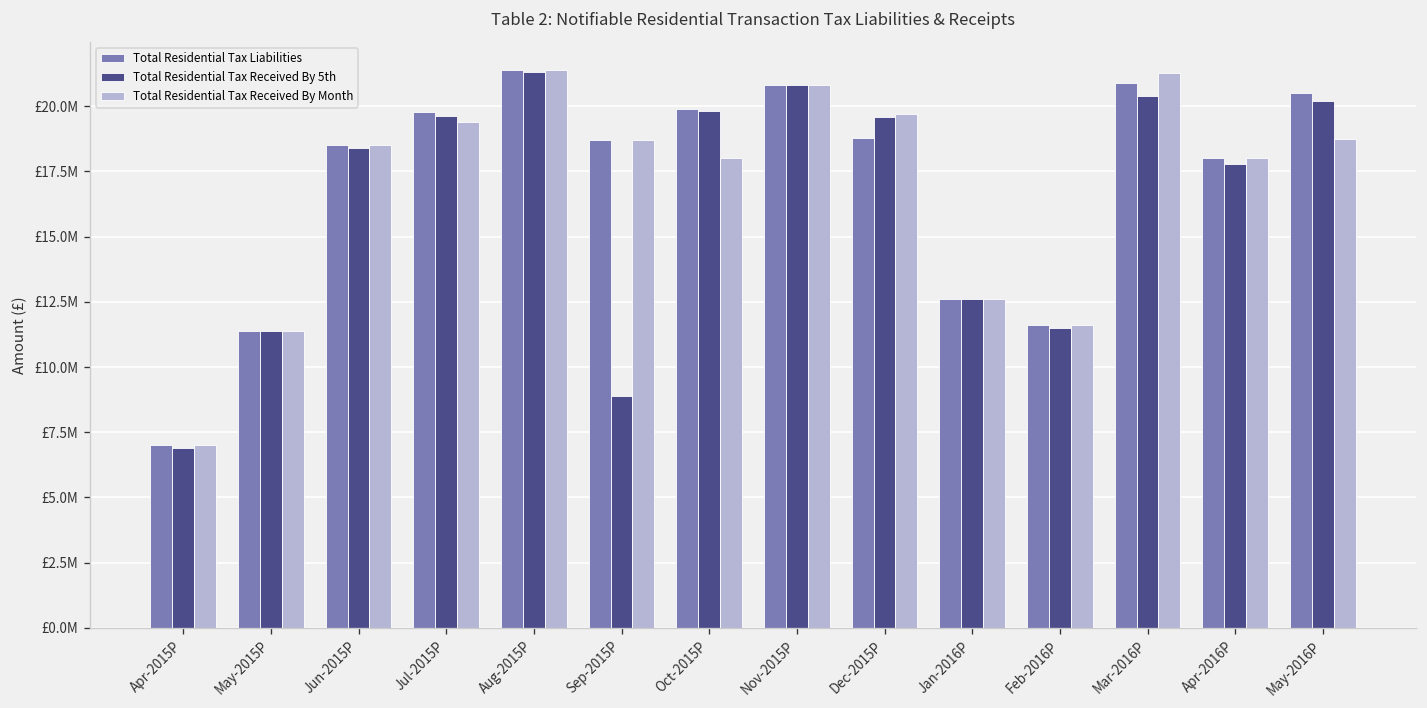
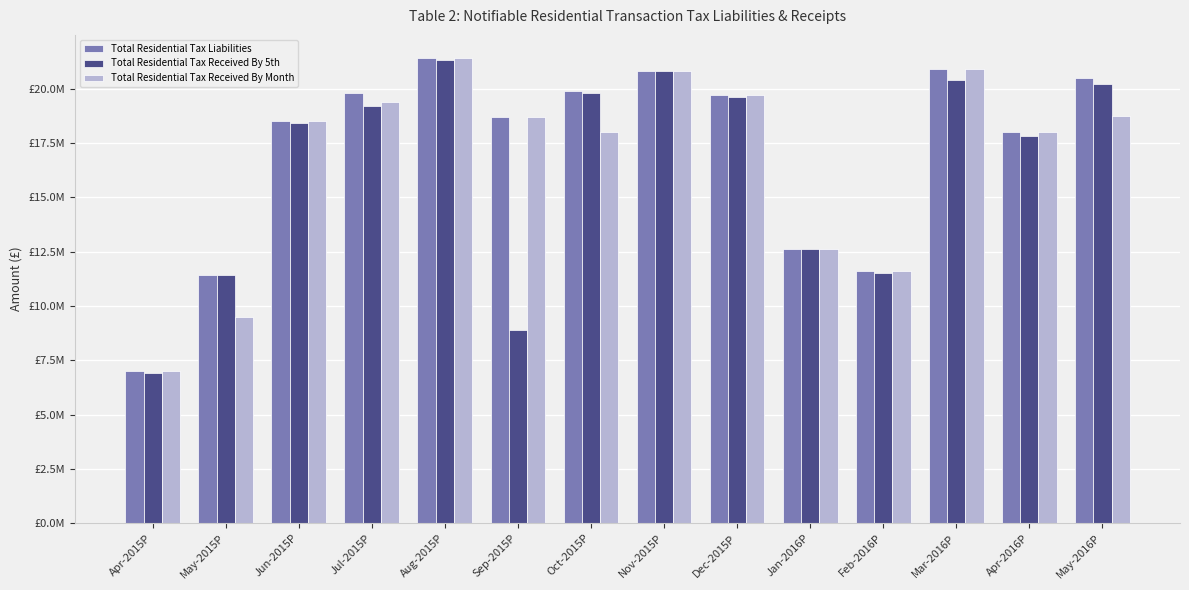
Total Residential Tax Received By Month, May-2015P: £11400000 -> £9500000
Total Residential Tax Received By 5th, Jul-2015P: £19600000 -> £19200000
Total Residential Tax Liabilities, Dec-2015P: £18800000 -> £19700000
Total Residential Tax Received By Month, Mar-2016P: £21300000 -> £20900000
